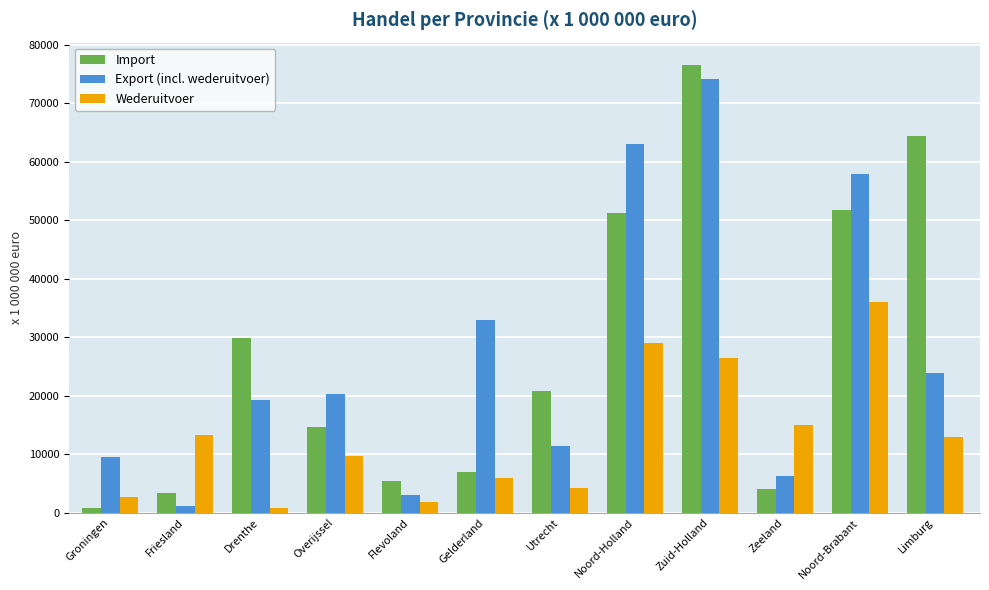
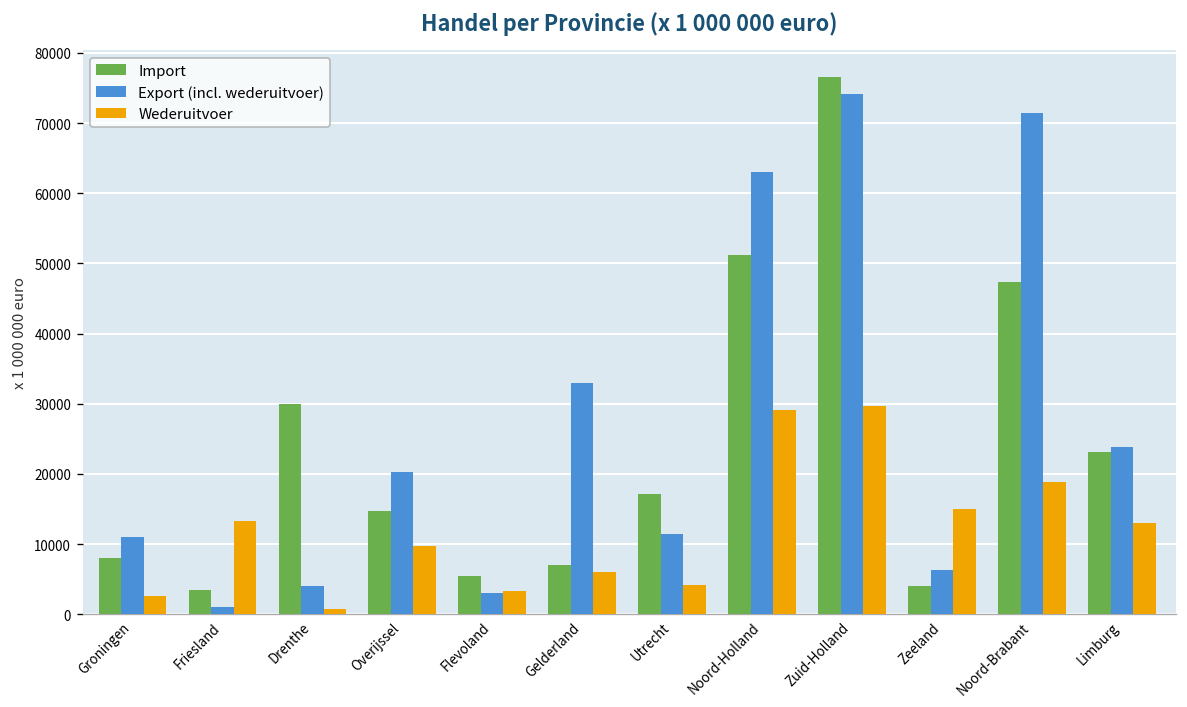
Import, Groningen: 1000 -> 8000
Export (incl. wederuitvoer), Groningen: 10000 -> 11000
Export (incl. wederuitvoer), Drenthe: 19000 -> 4000
Wederuitvoer, Flevoland: 2000 -> 3000
Import, Utrecht: 21000 -> 17000
Wederuitvoer, Zuid-Holland: 26000 -> 30000
Import, Noord-Brabant: 52000 -> 47000
Export (incl. wederuitvoer), Noord-Brabant: 58000 -> 71000
Wederuitvoer, Noord-Brabant: 36000 -> 19000
Import, Limburg: 64000 -> 23000
